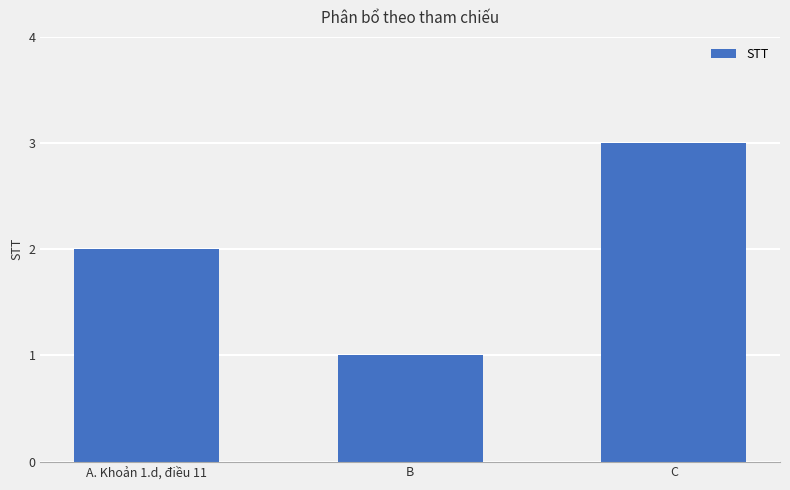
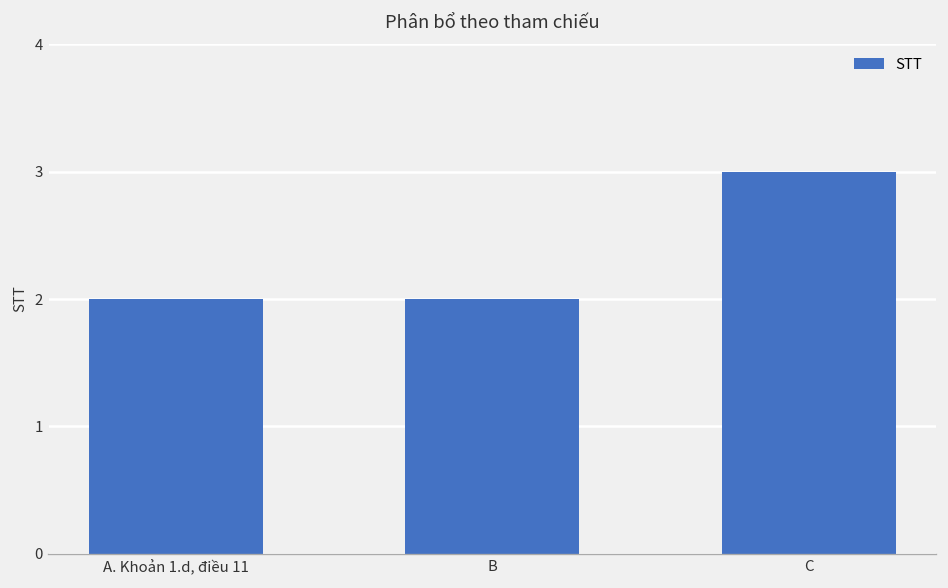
B: 1 -> 2
